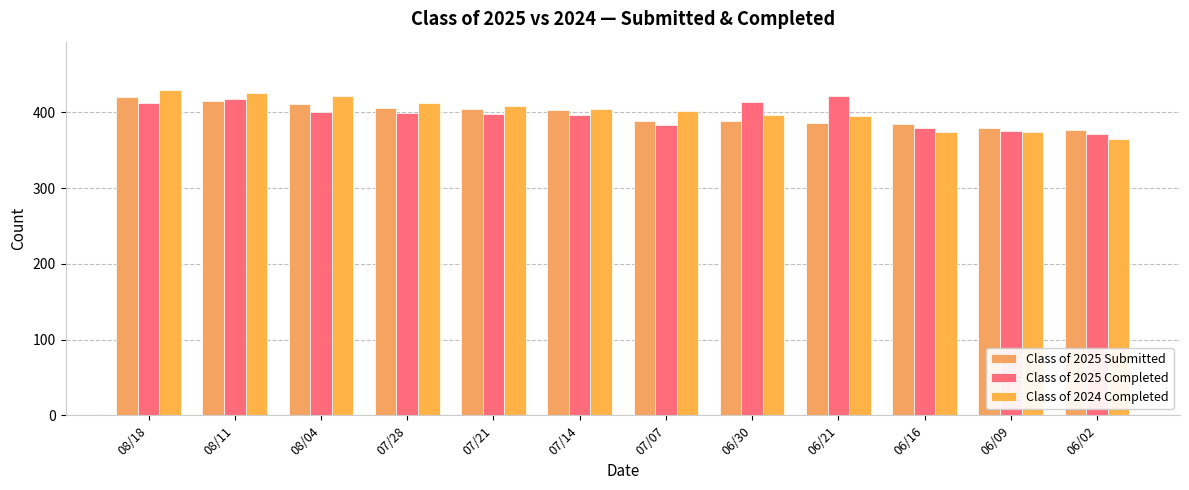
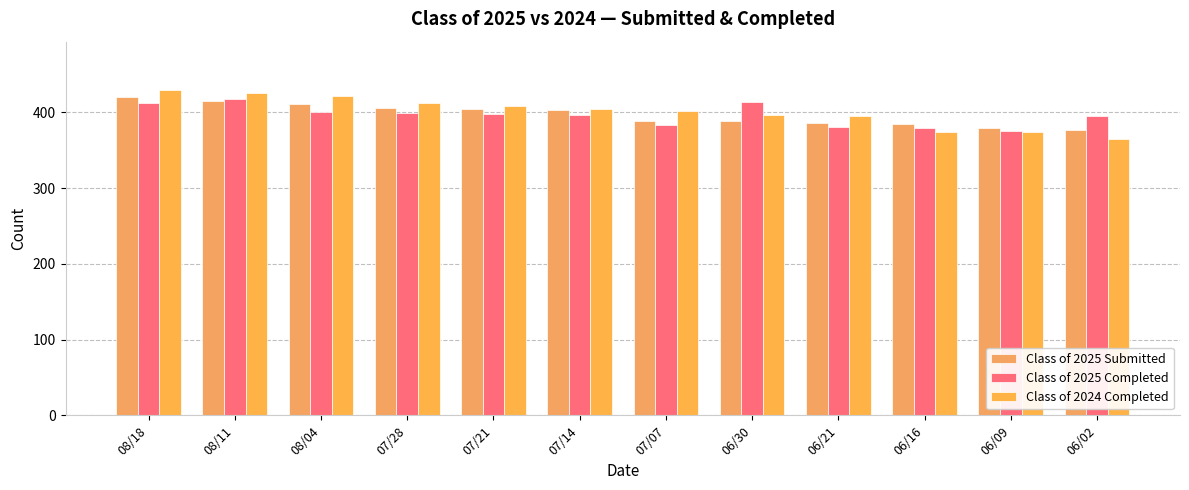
Class of 2025 Completed, 06/21: 420 -> 380
Class of 2025 Completed, 06/02: 370 -> 400
